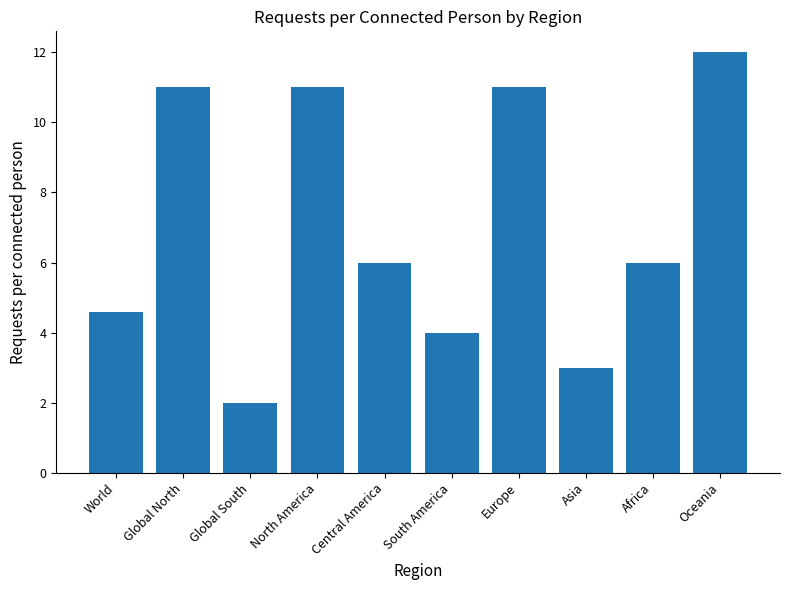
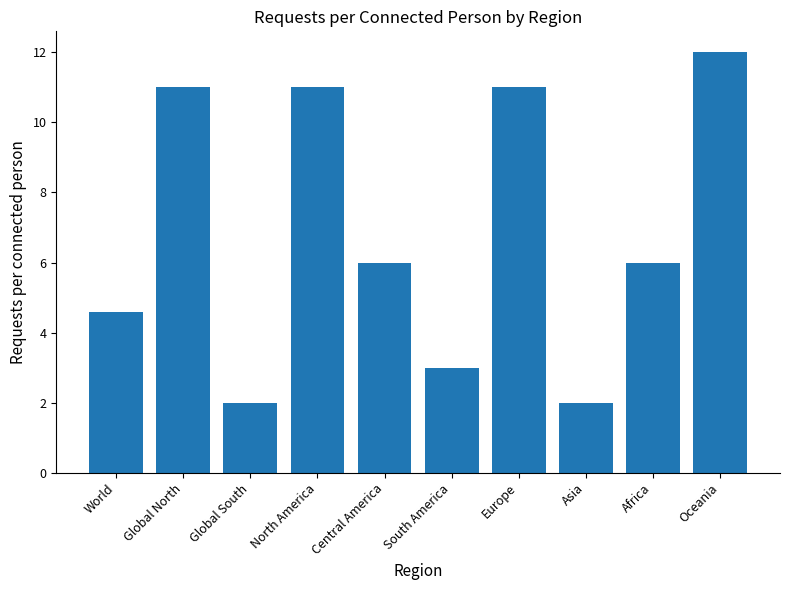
South America: 4 -> 3
Asia: 3 -> 2
